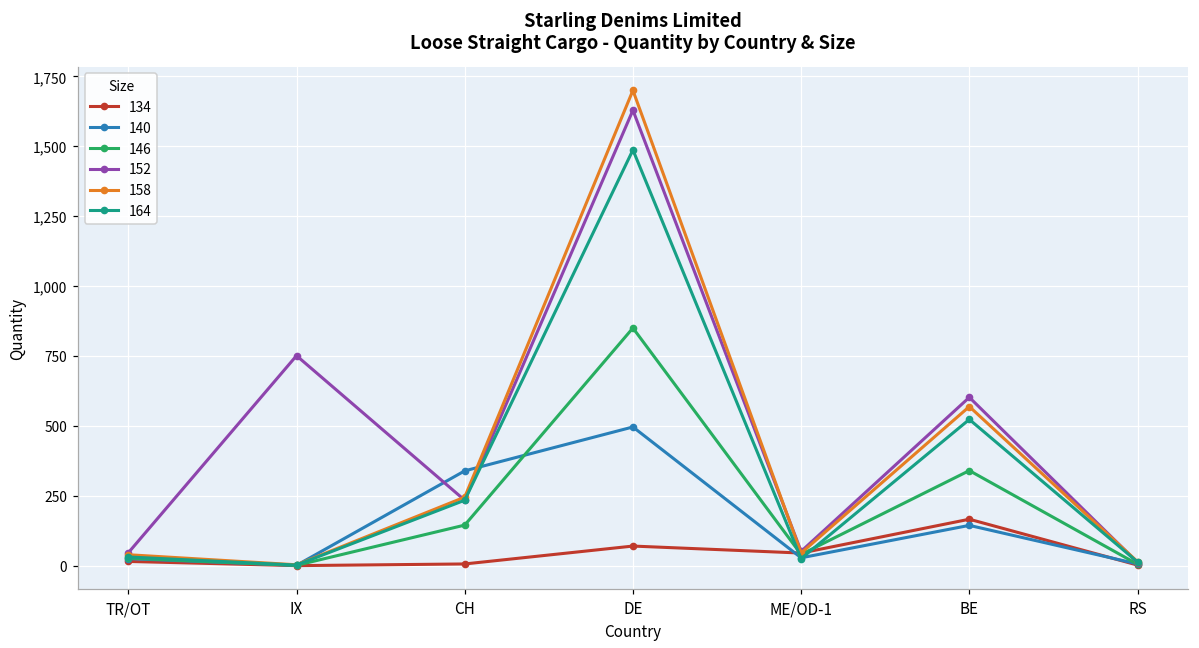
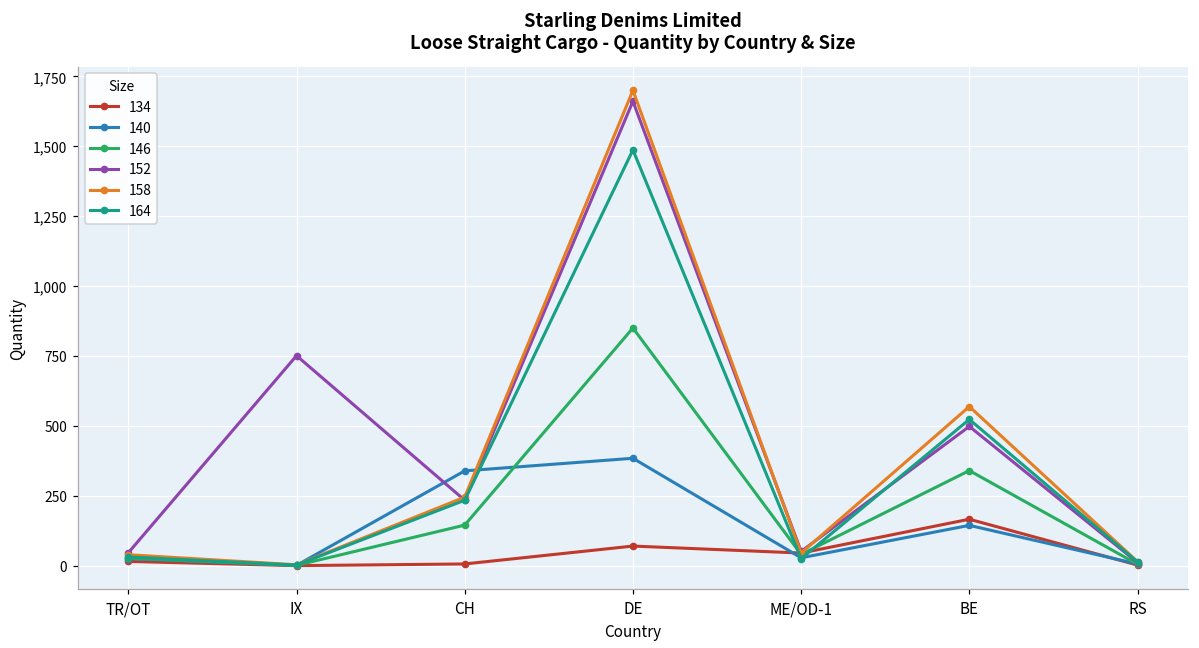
140, DE: 500 -> 380
152, DE: 1,630 -> 1,660
152, BE: 600 -> 500
